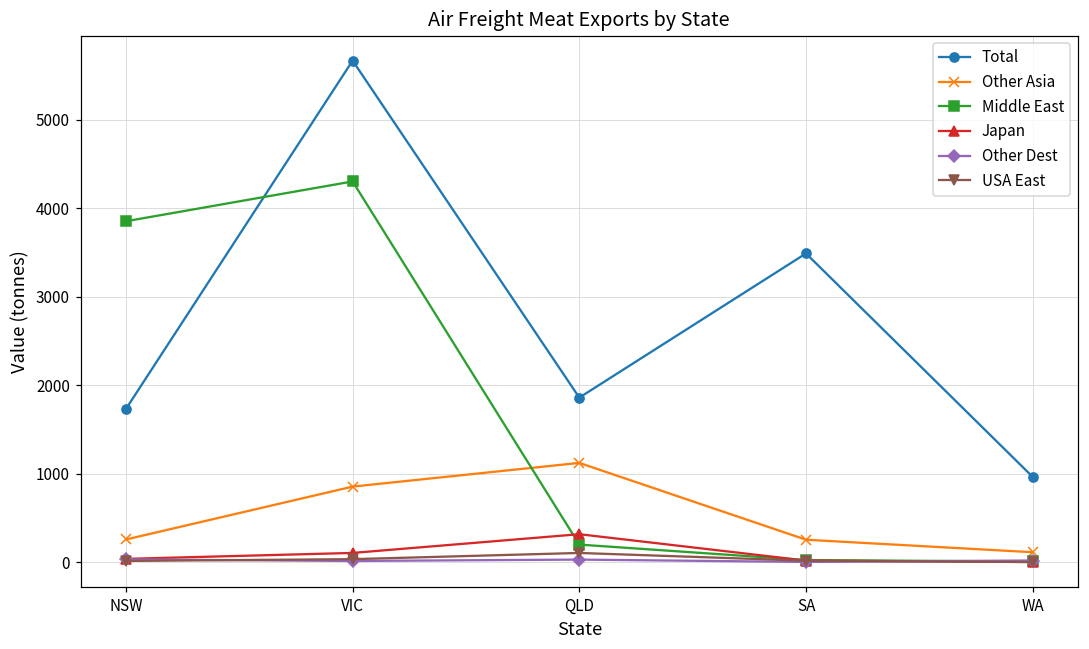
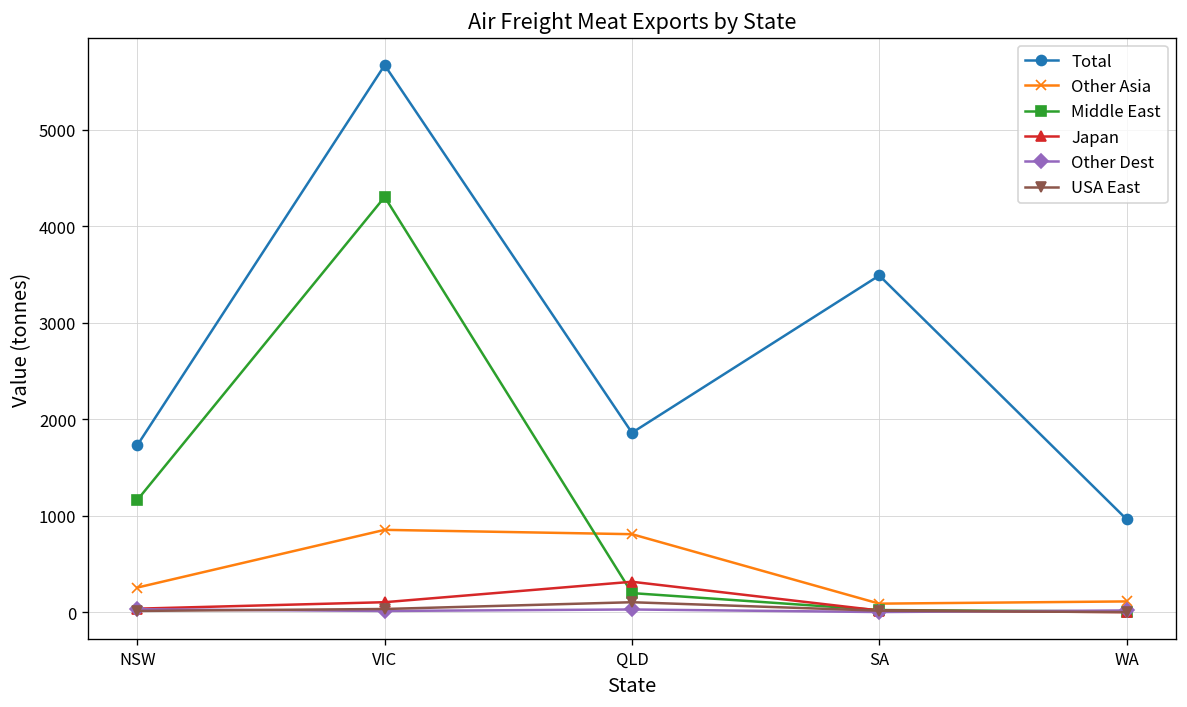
Middle East, NSW: 3900 -> 1200
Other Asia, QLD: 1100 -> 800
Other Asia, SA: 300 -> 100
